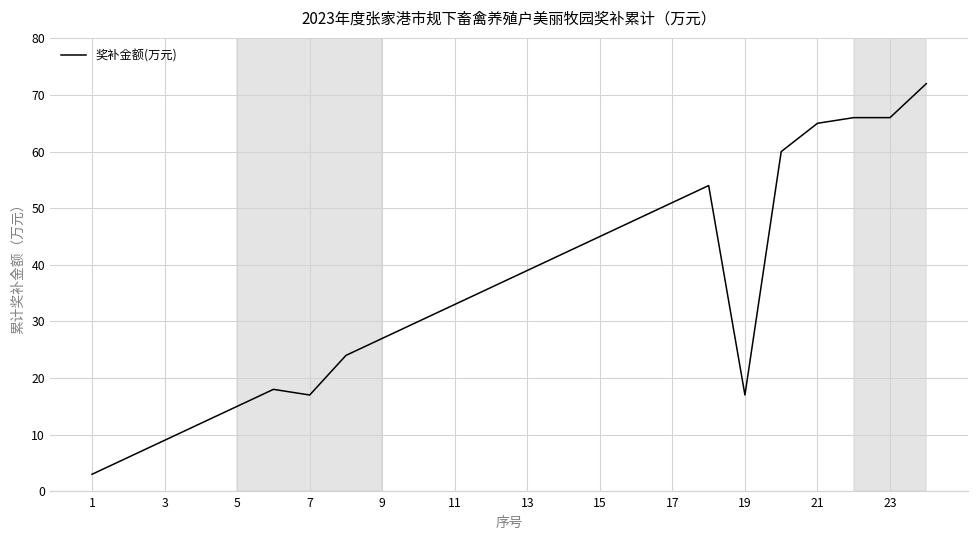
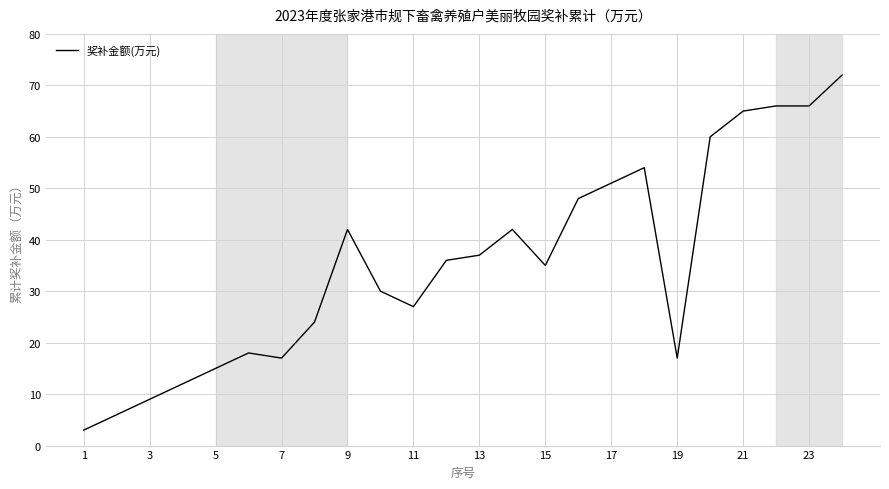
9: 27 -> 42
11: 33 -> 27
13: 39 -> 37
15: 45 -> 35
